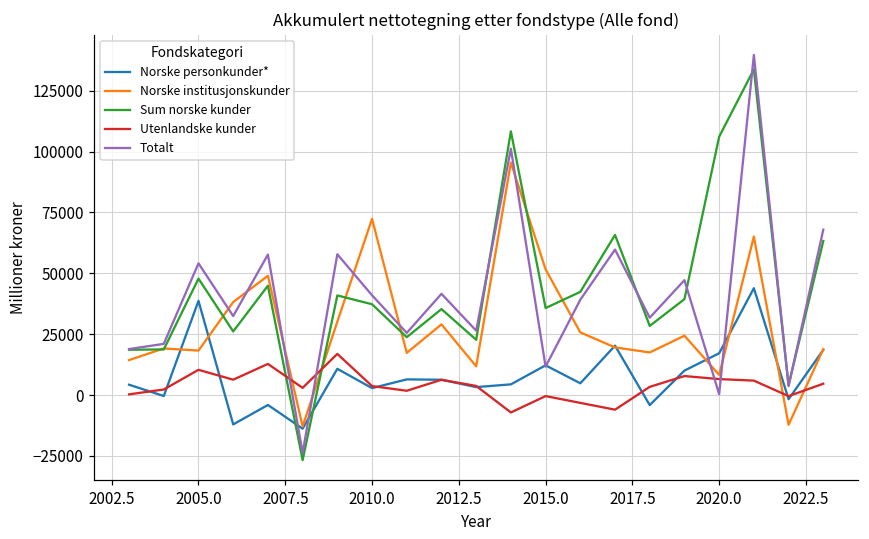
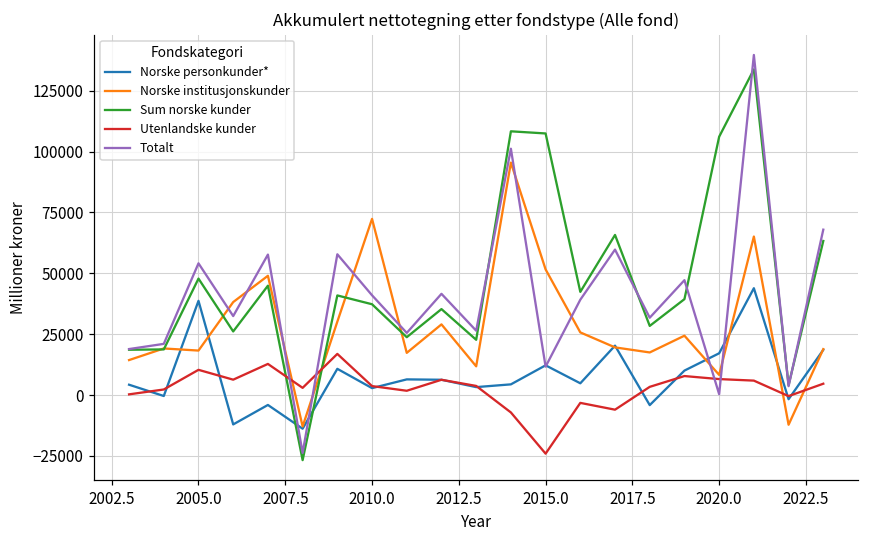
Sum norske kunder, 2015.0: 36000 -> 107000
Utenlandske kunder, 2015.0: 0 -> -24000
